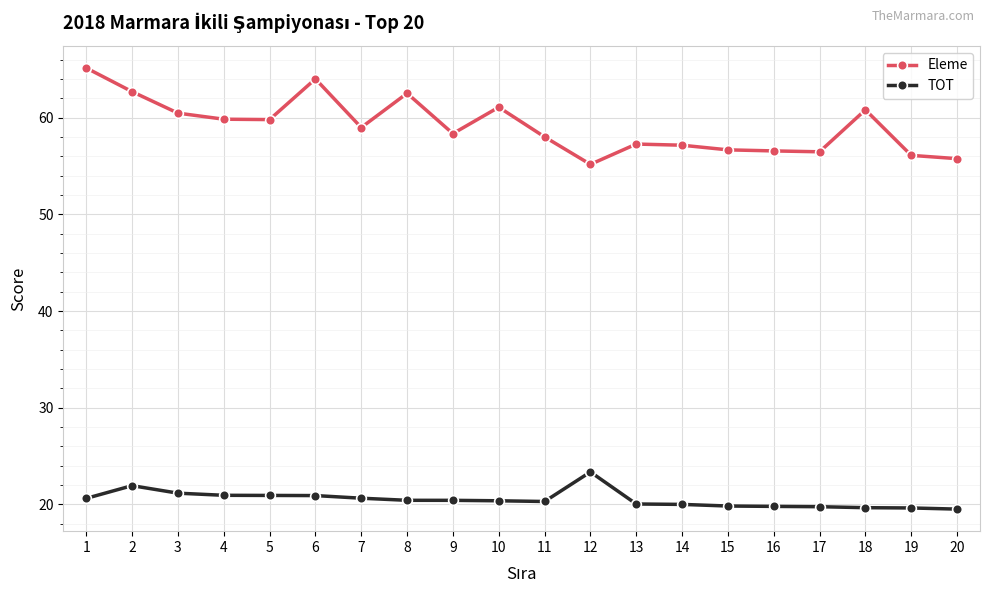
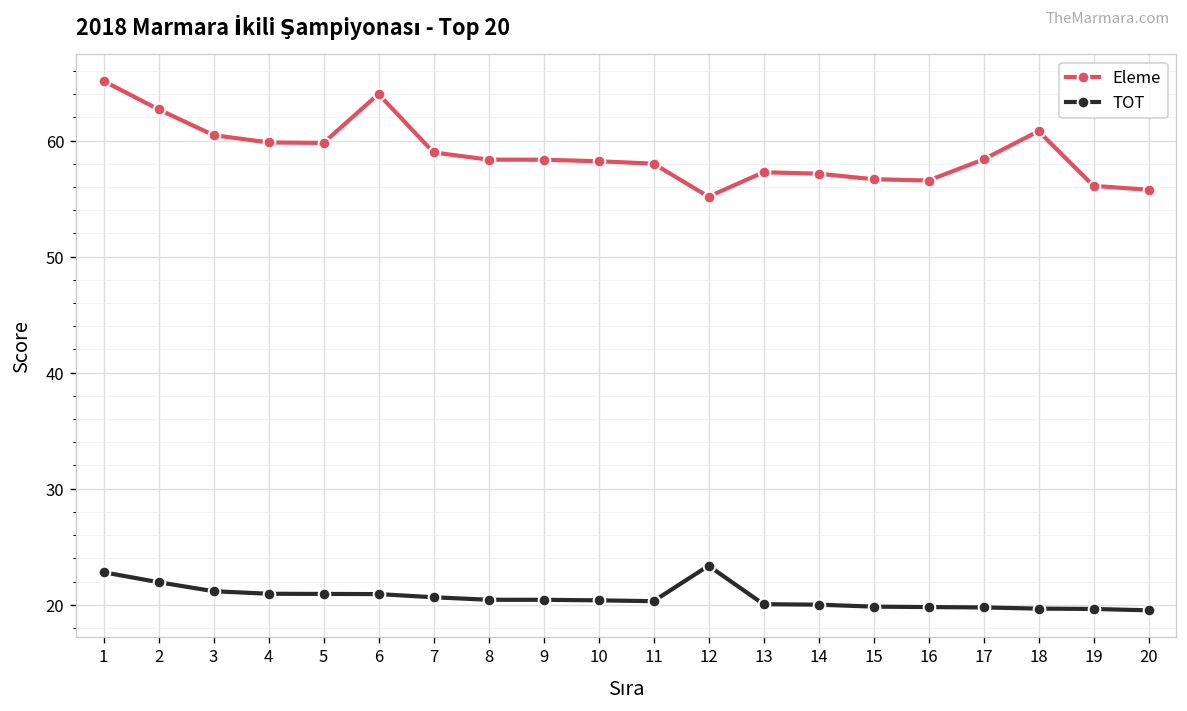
TOT, 1: 21 -> 23
Eleme, 8: 63 -> 58
Eleme, 10: 61 -> 58
Eleme, 17: 56 -> 58
